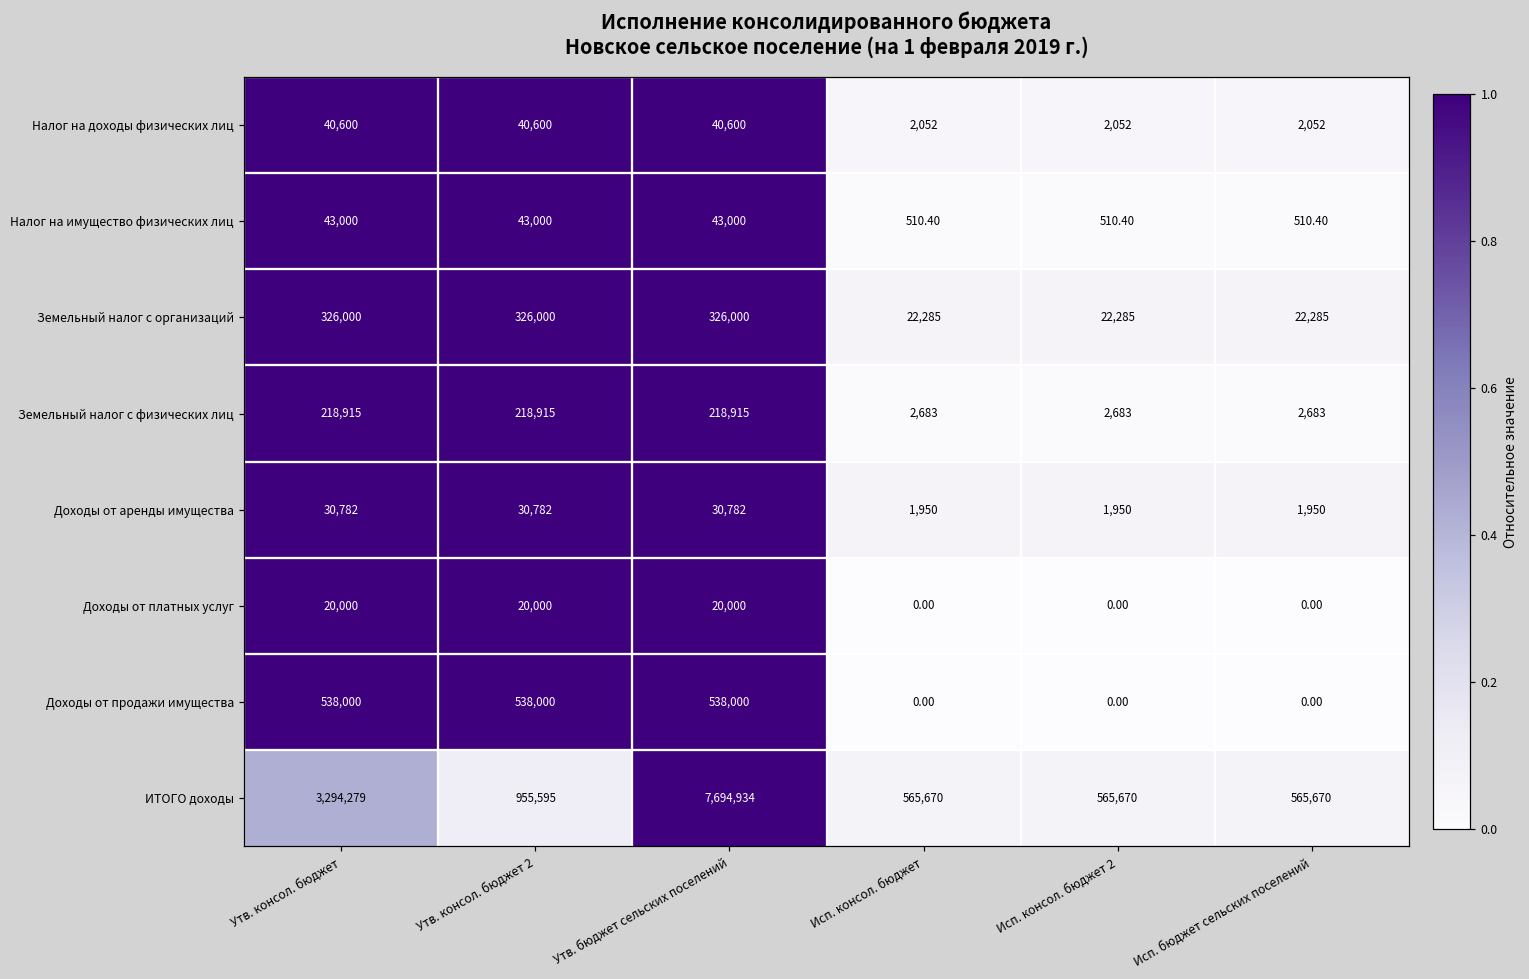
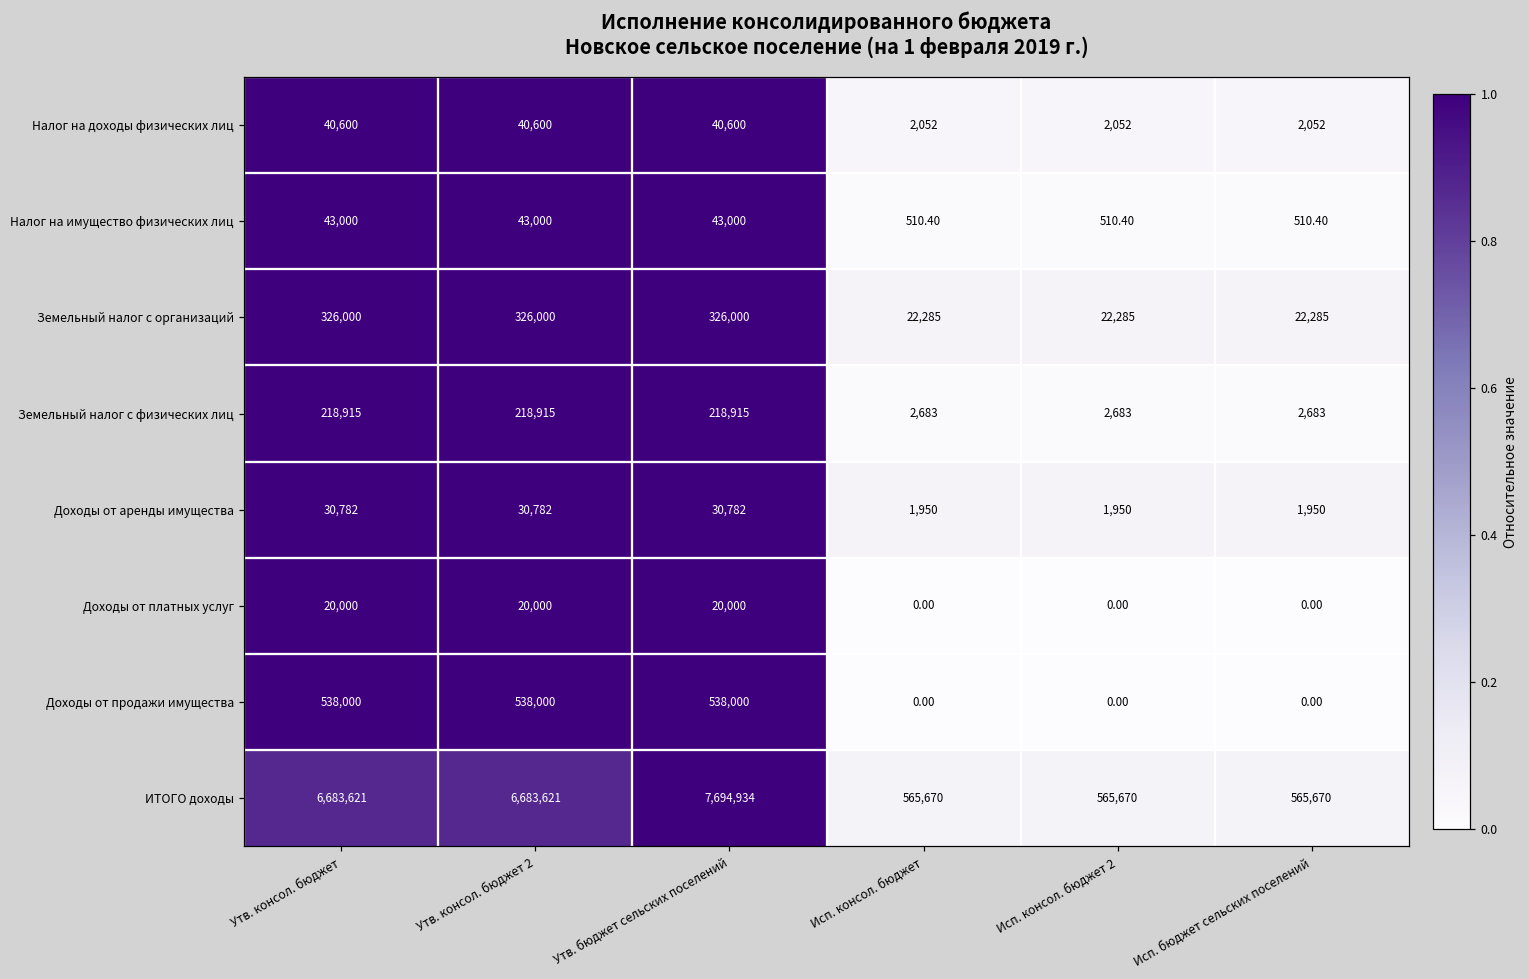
ИТОГО доходы, Утв. консол. бюджет: 3,294,279 -> 6,683,621
ИТОГО доходы, Утв. консол. бюджет 2: 955,595 -> 6,683,621
